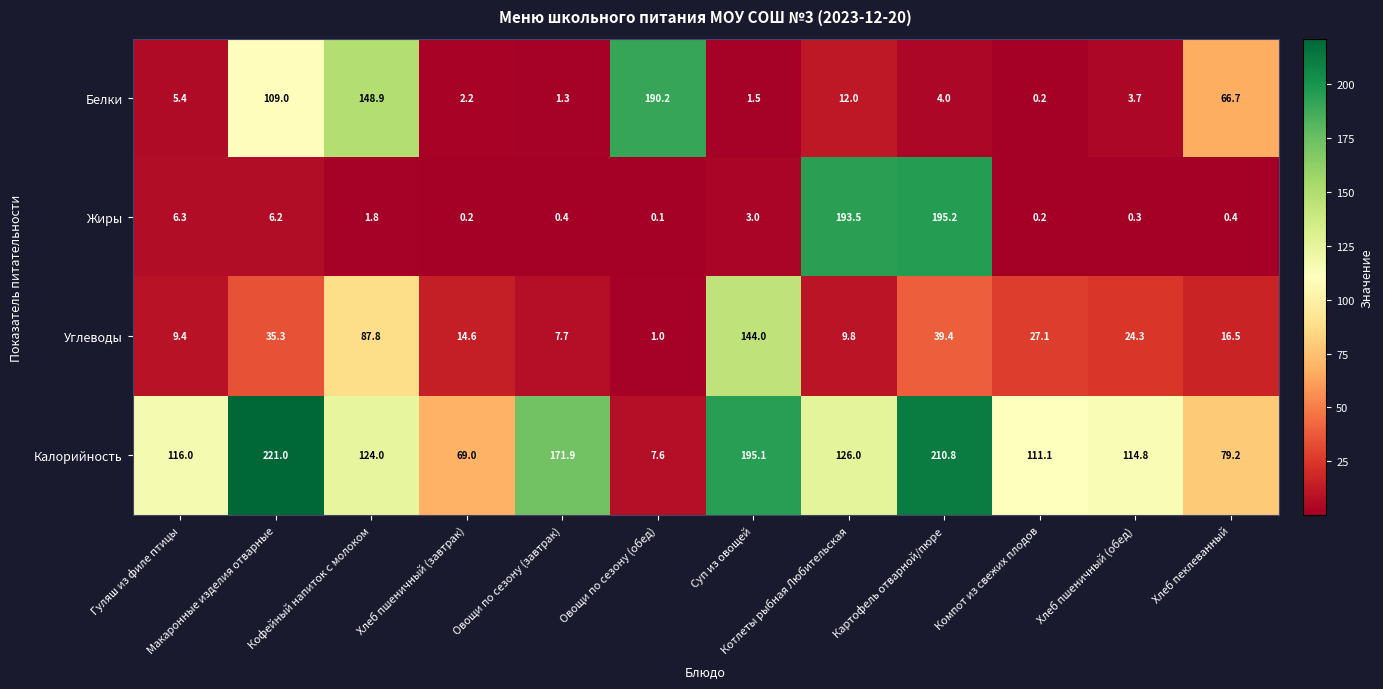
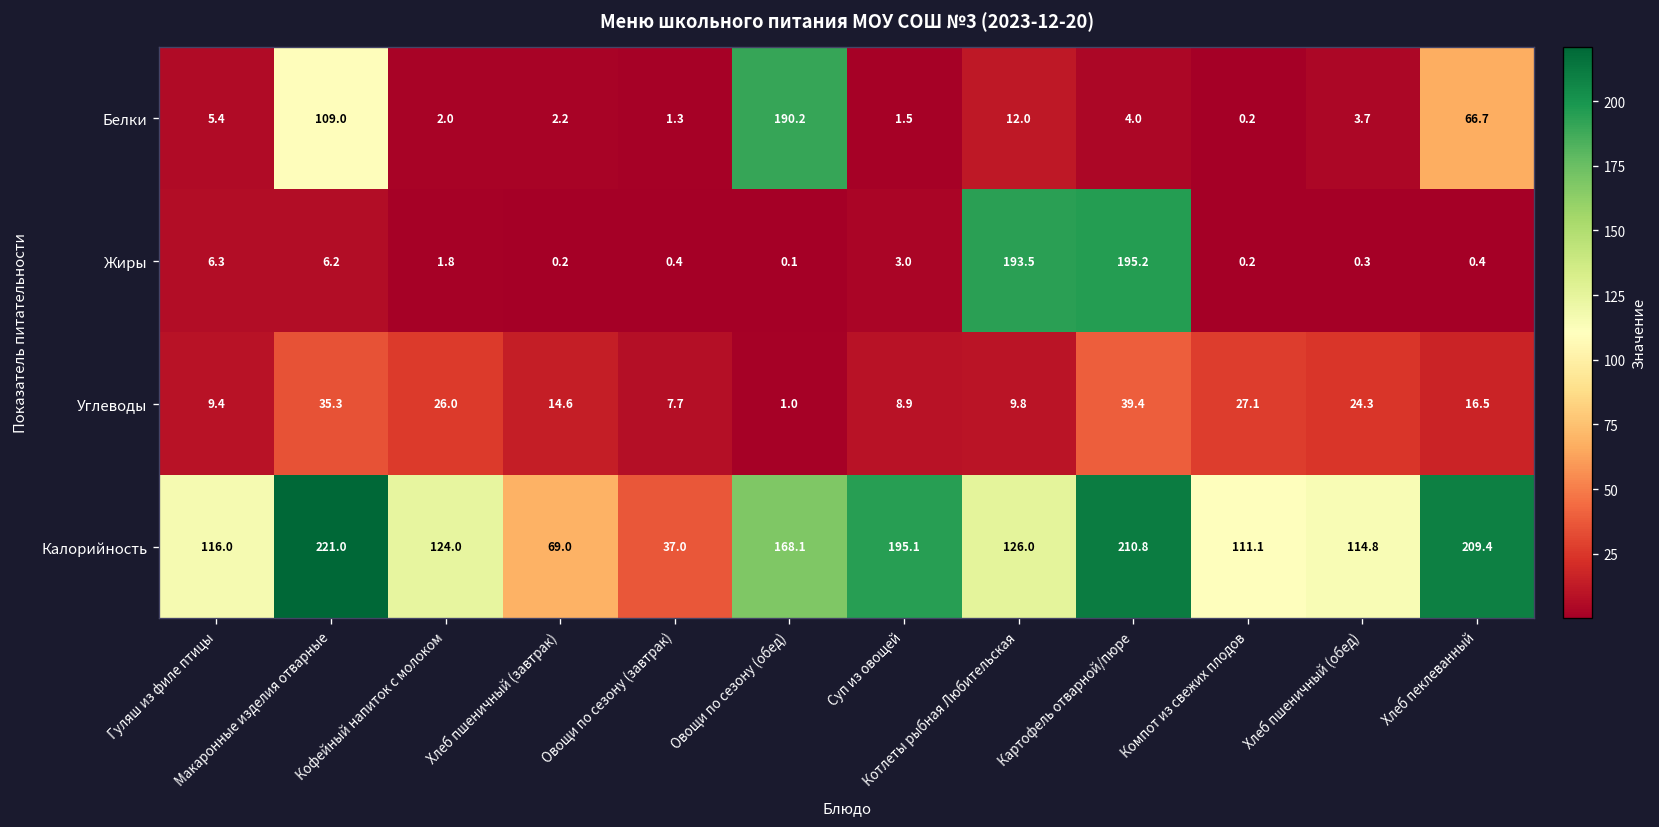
Белки, Кофейный напиток с молоком: 148.9 -> 2.0
Углеводы, Кофейный напиток с молоком: 87.8 -> 26.0
Углеводы, Суп из овощей: 144.0 -> 8.9
Калорийность, Овощи по сезону (завтрак): 171.9 -> 37.0
Калорийность, Овощи по сезону (обед): 7.6 -> 168.1
Калорийность, Хлеб пеклеванный: 79.2 -> 209.4
